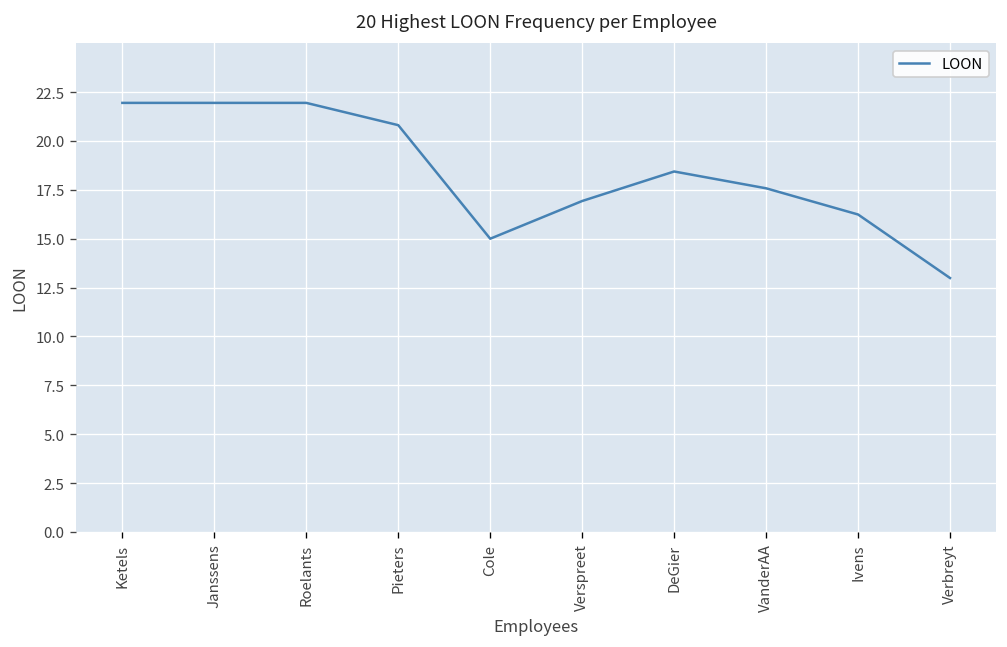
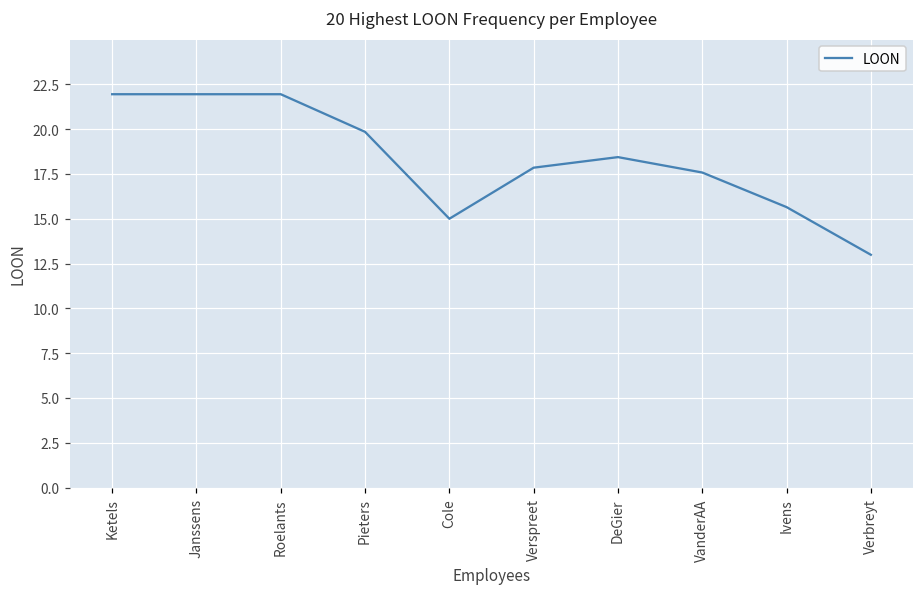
Pieters: 20.8 -> 19.9
Verspreet: 16.9 -> 17.9
Ivens: 16.2 -> 15.7
